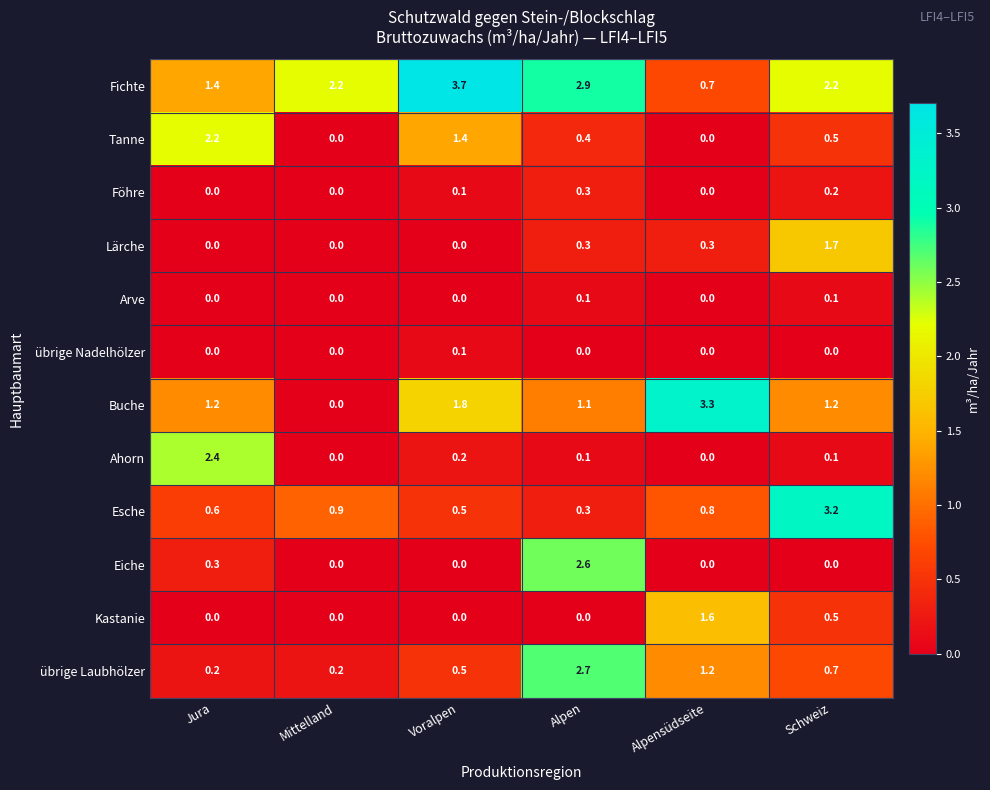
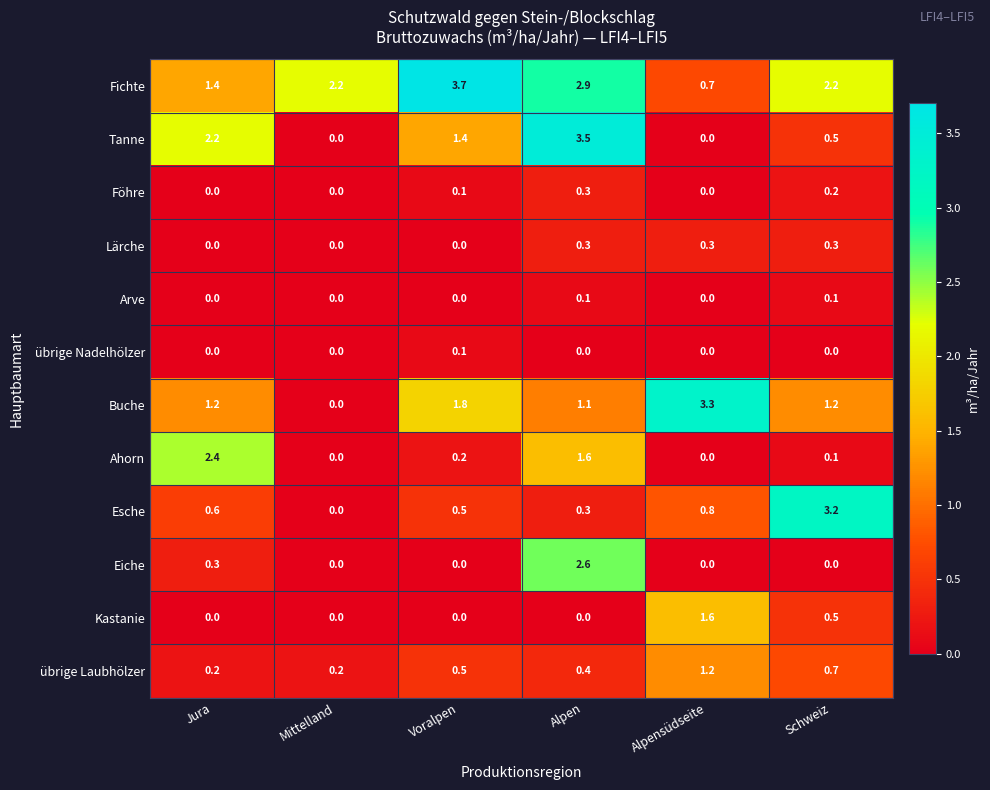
Tanne, Alpen: 0.4 -> 3.5
Lärche, Schweiz: 1.7 -> 0.3
Ahorn, Alpen: 0.1 -> 1.6
Esche, Mittelland: 0.9 -> 0.0
übrige Laubhölzer, Alpen: 2.7 -> 0.4
